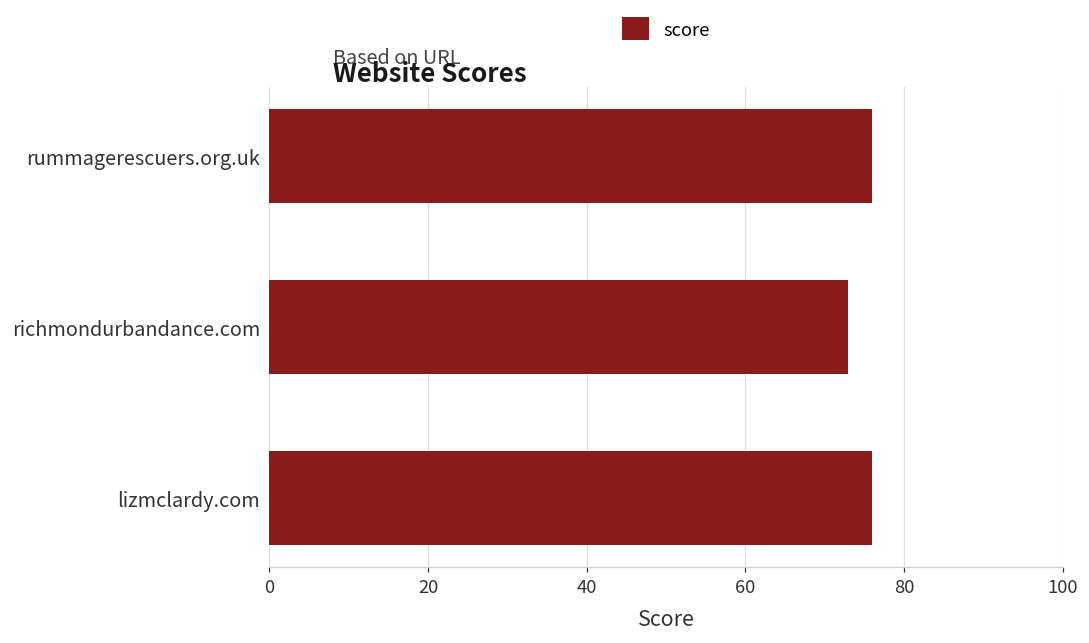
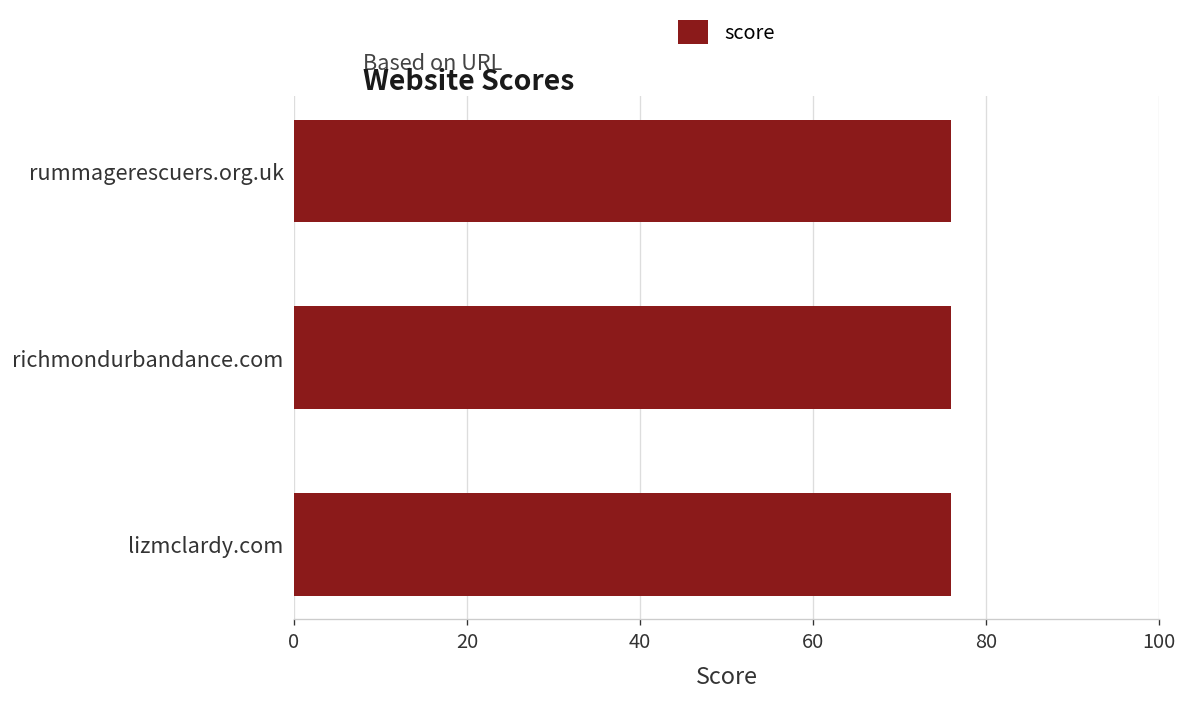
richmondurbandance.com: 73 -> 76
